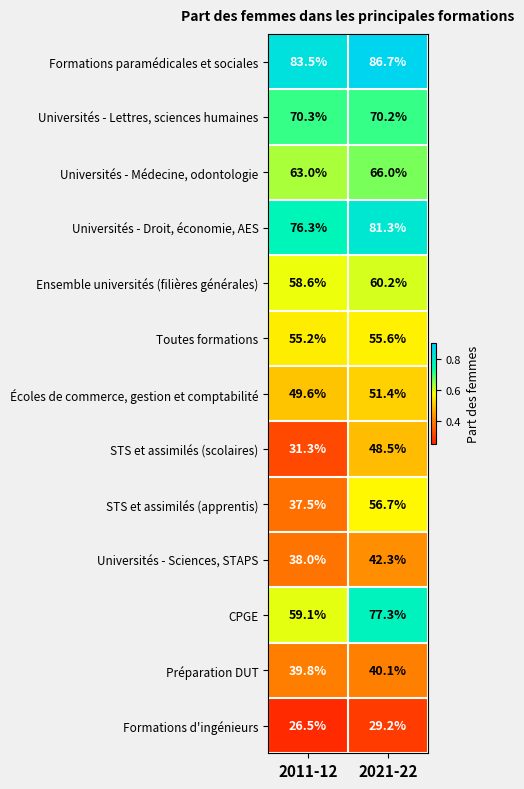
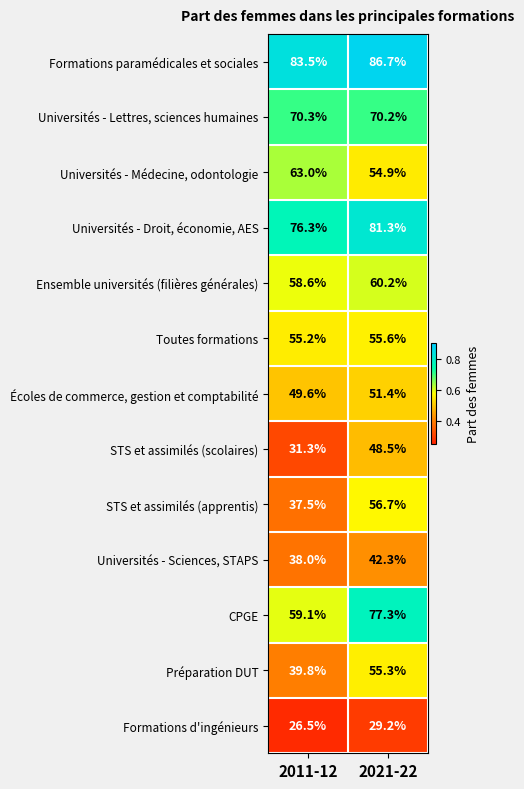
Universités - Médecine, odontologie, 2021-22: 66.0% -> 54.9%
Préparation DUT, 2021-22: 40.1% -> 55.3%
